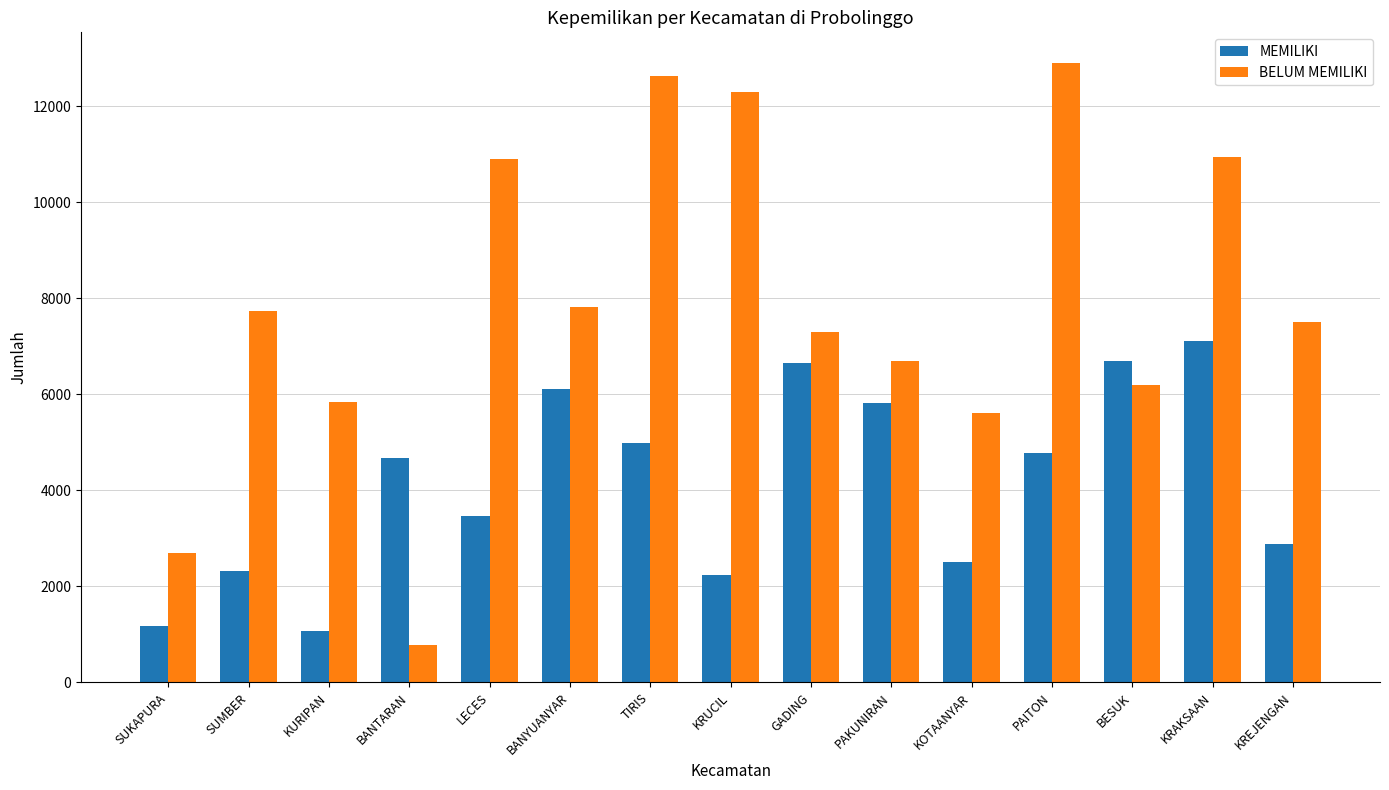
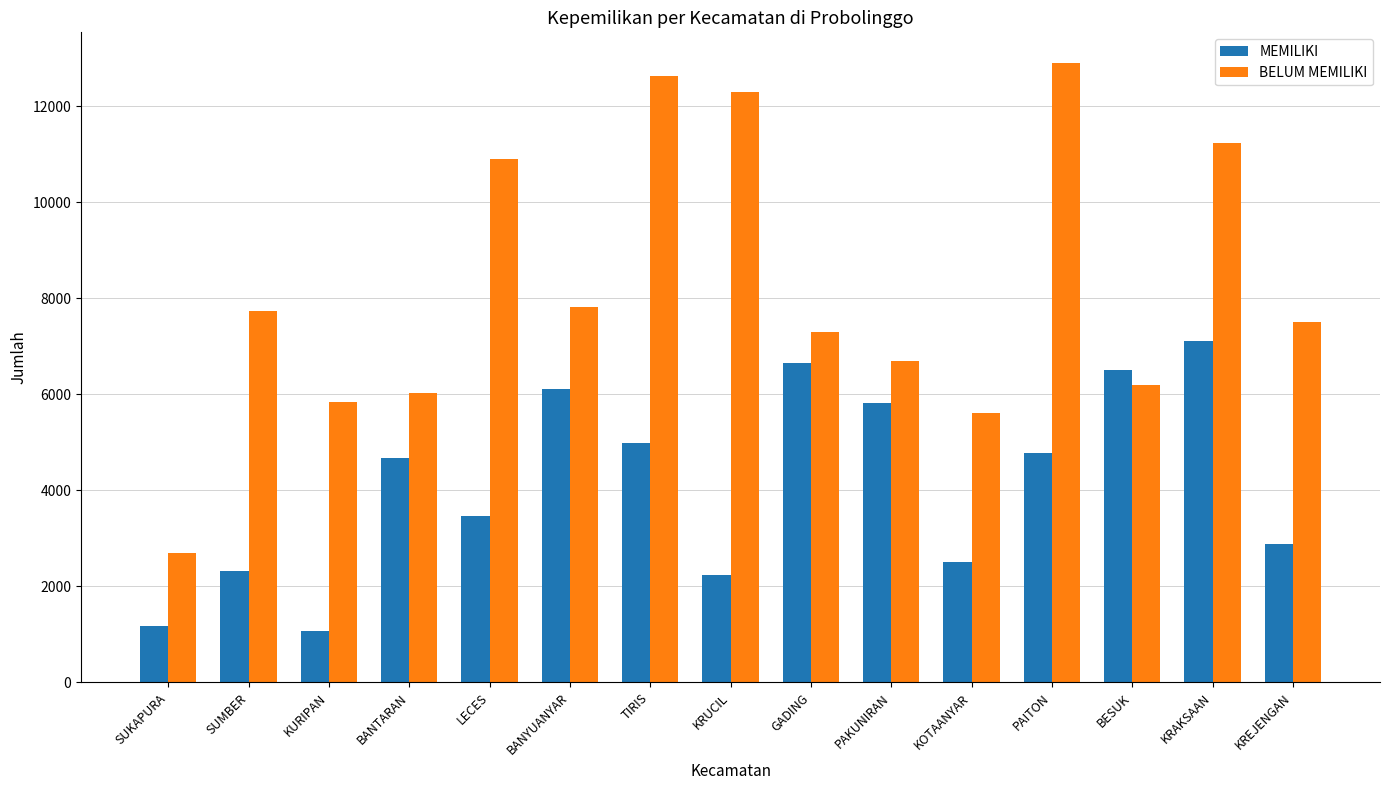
BELUM MEMILIKI, BANTARAN: 800 -> 6000
MEMILIKI, BESUK: 6700 -> 6500
BELUM MEMILIKI, KRAKSAAN: 11000 -> 11200
